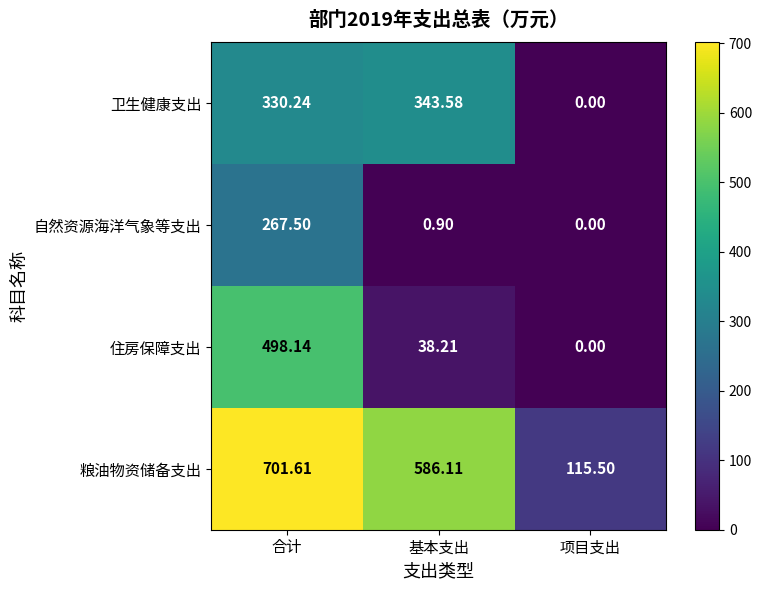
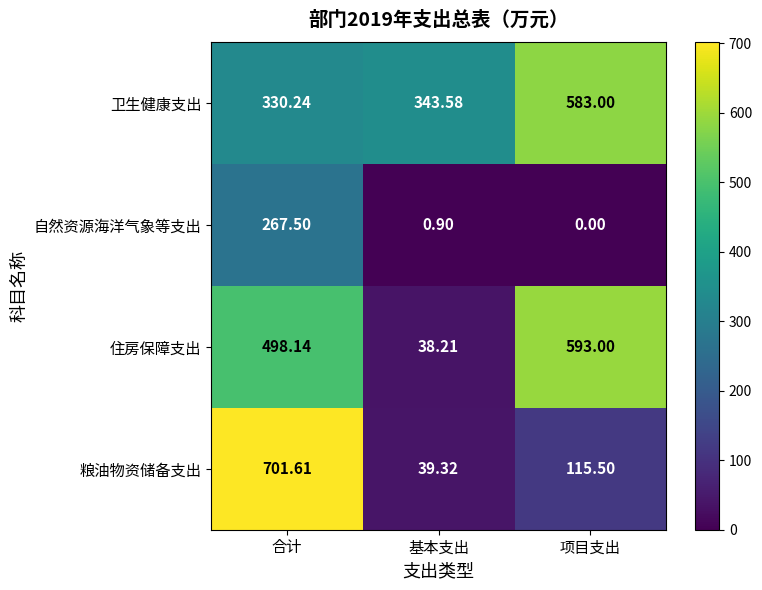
卫生健康支出, 项目支出: 0.00 -> 583.00
住房保障支出, 项目支出: 0.00 -> 593.00
粮油物资储备支出, 基本支出: 586.11 -> 39.32
